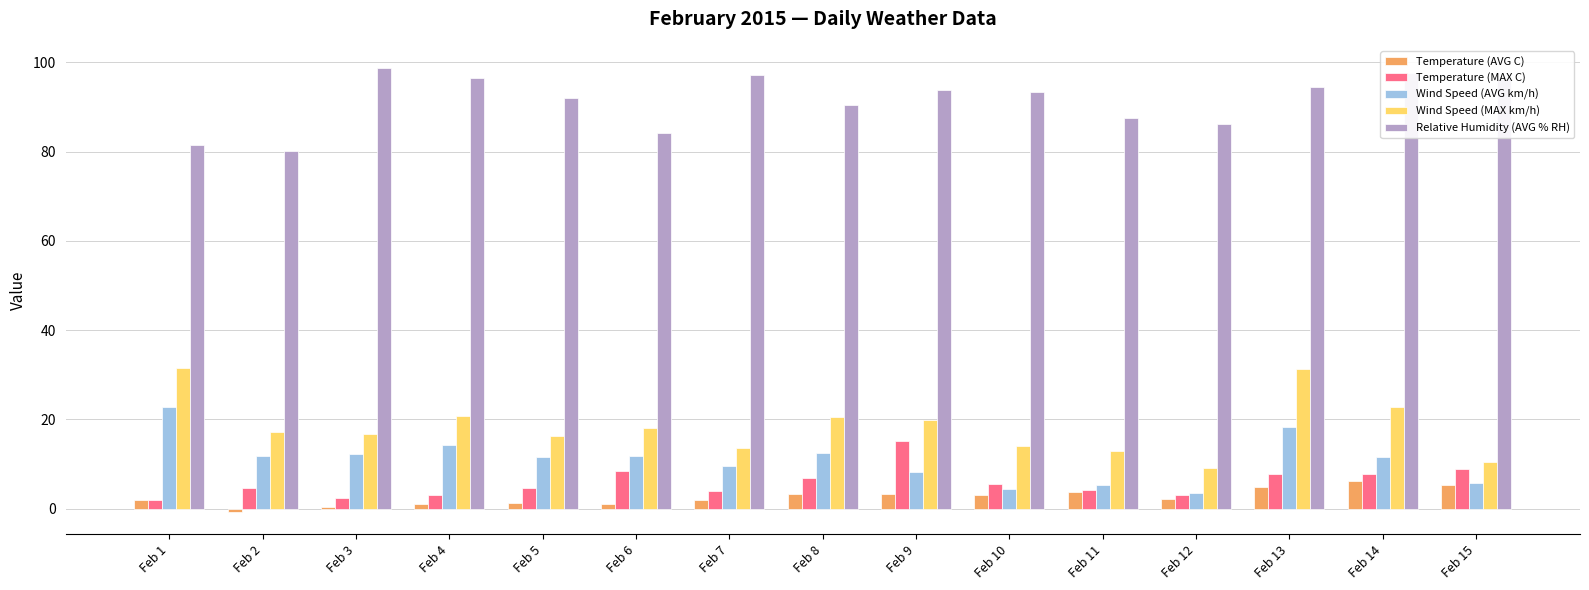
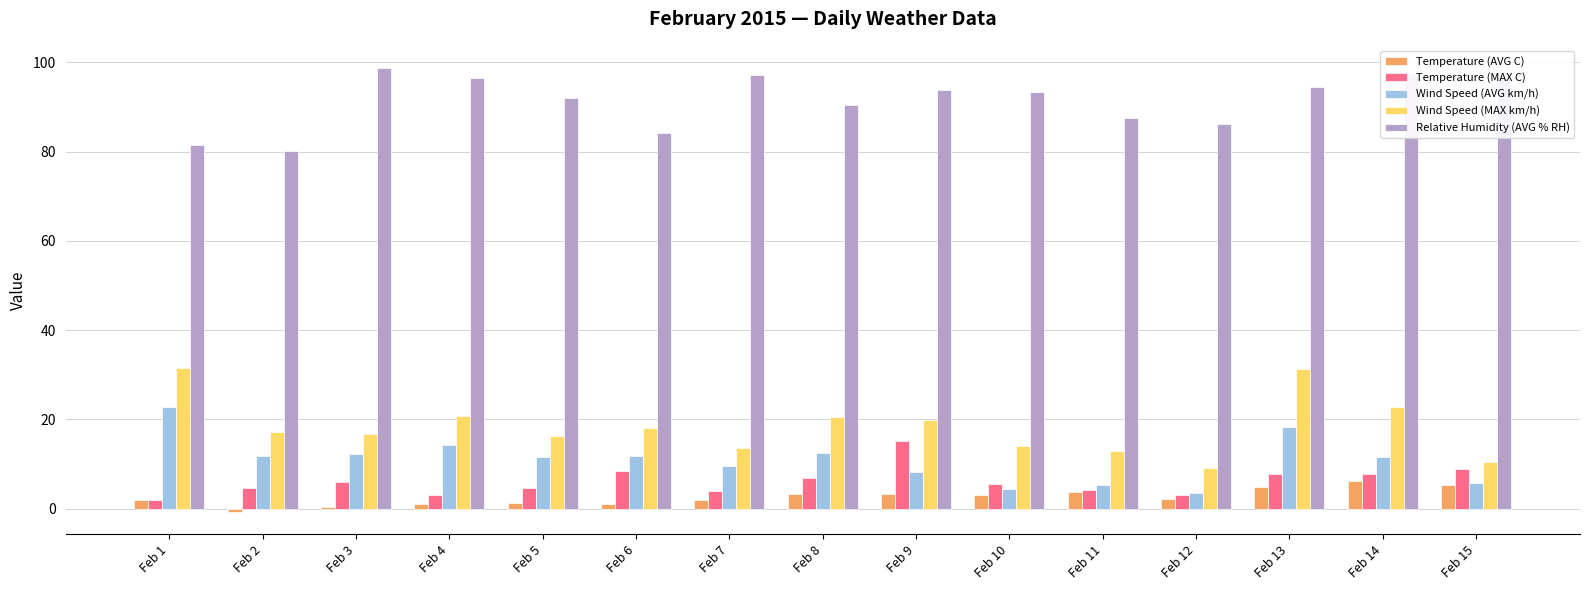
Temperature (MAX C), Feb 3: 3 -> 6
